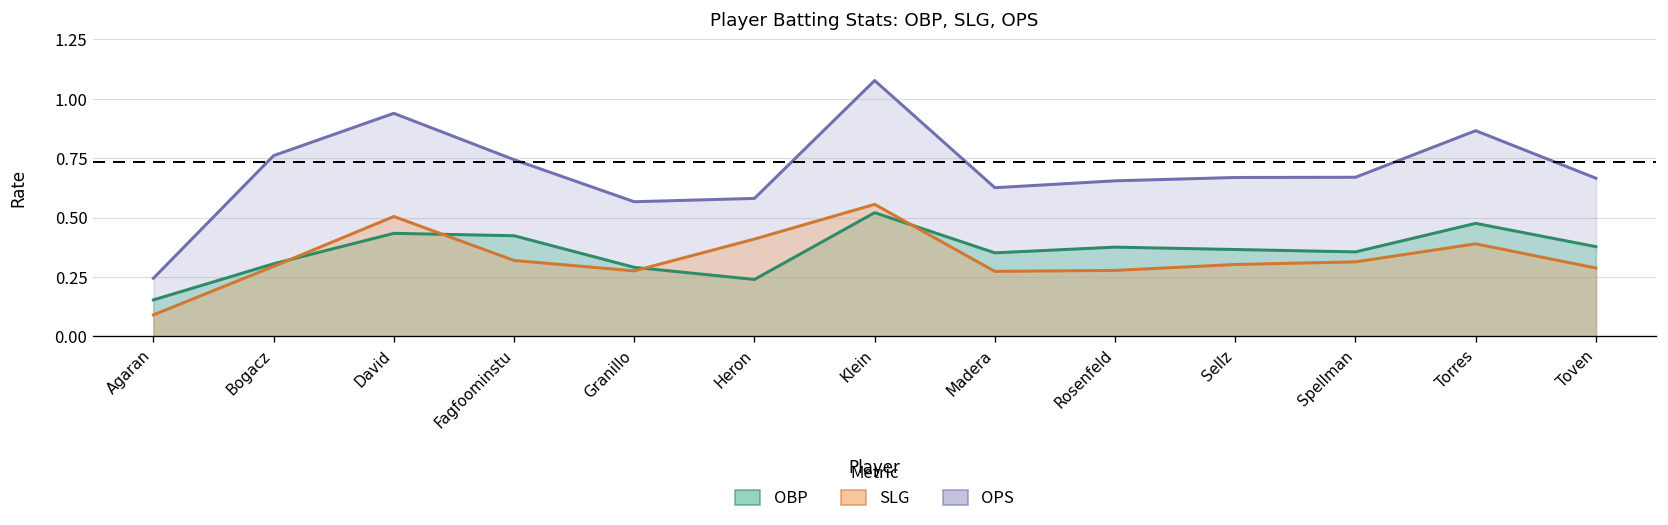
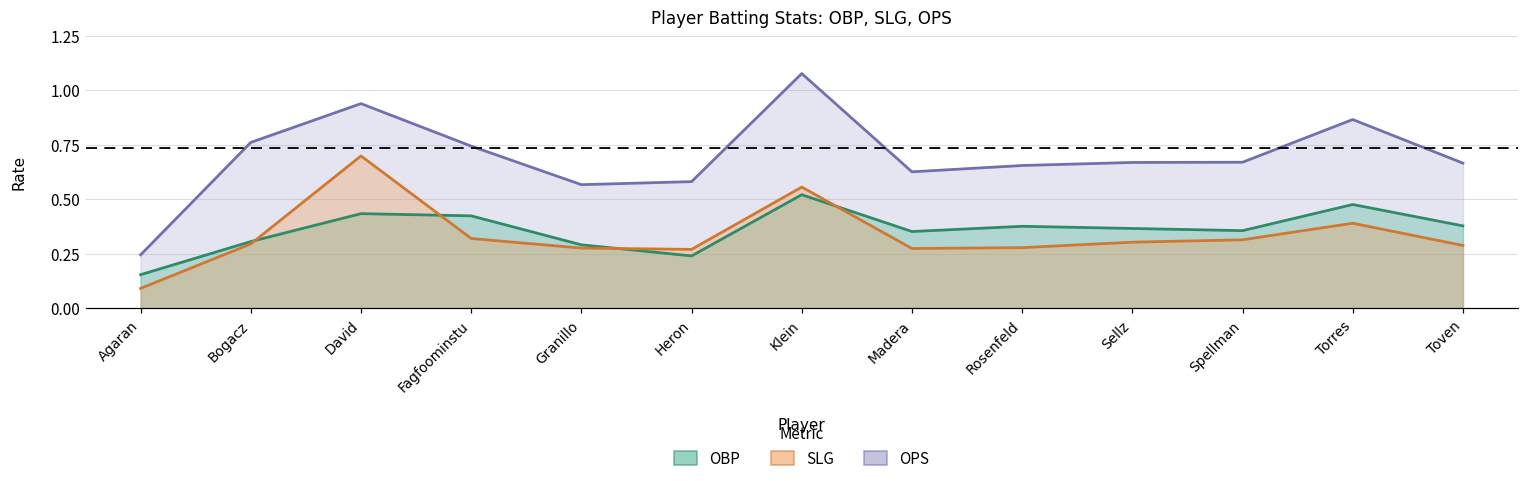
SLG, David: 0.51 -> 0.70
SLG, Heron: 0.41 -> 0.27
